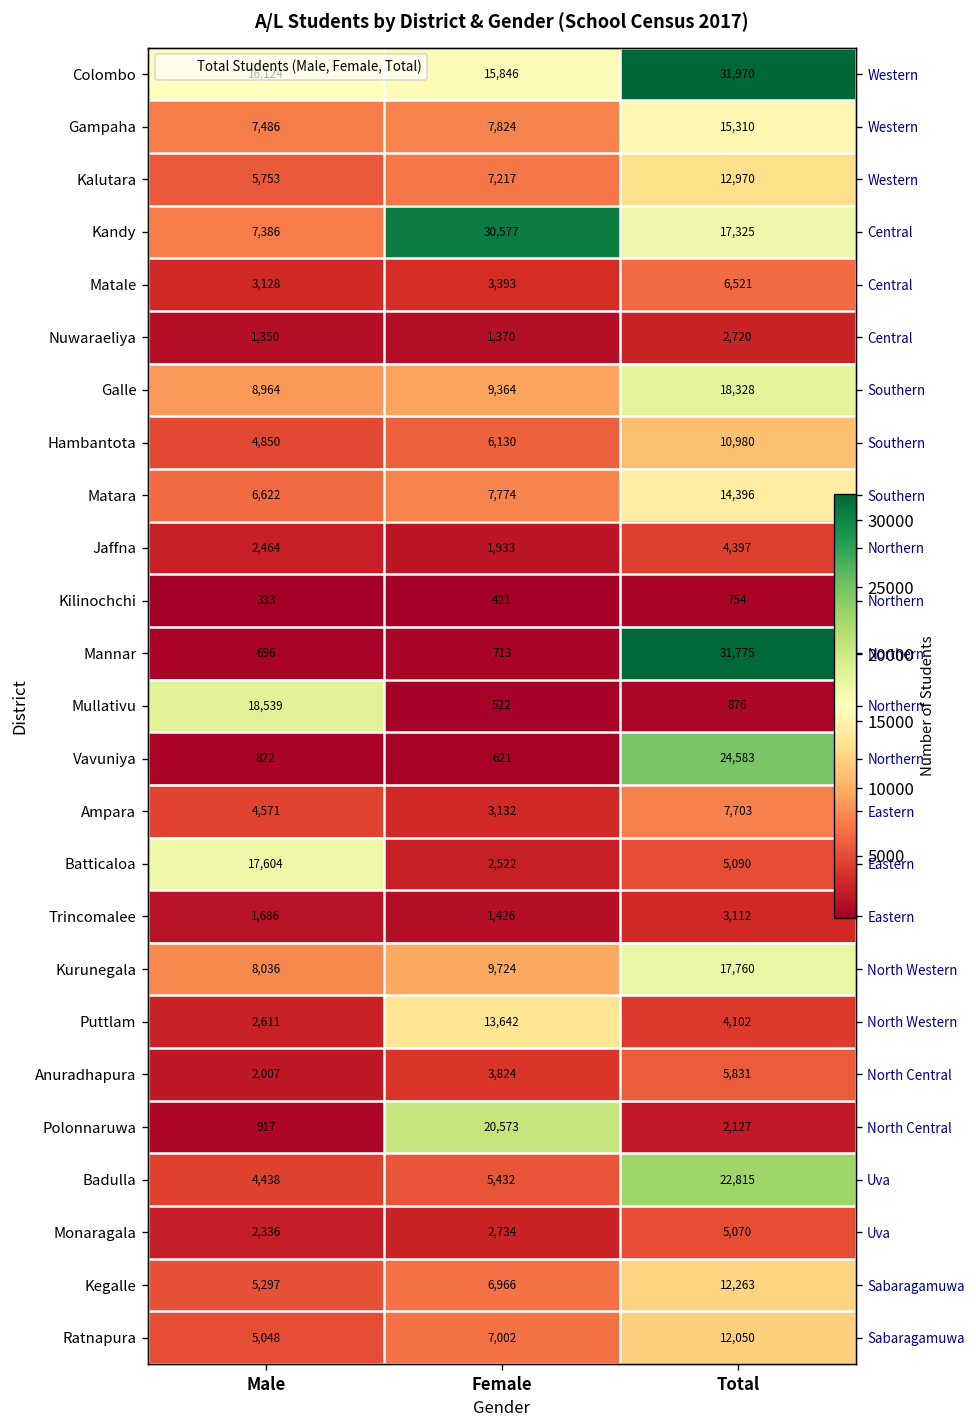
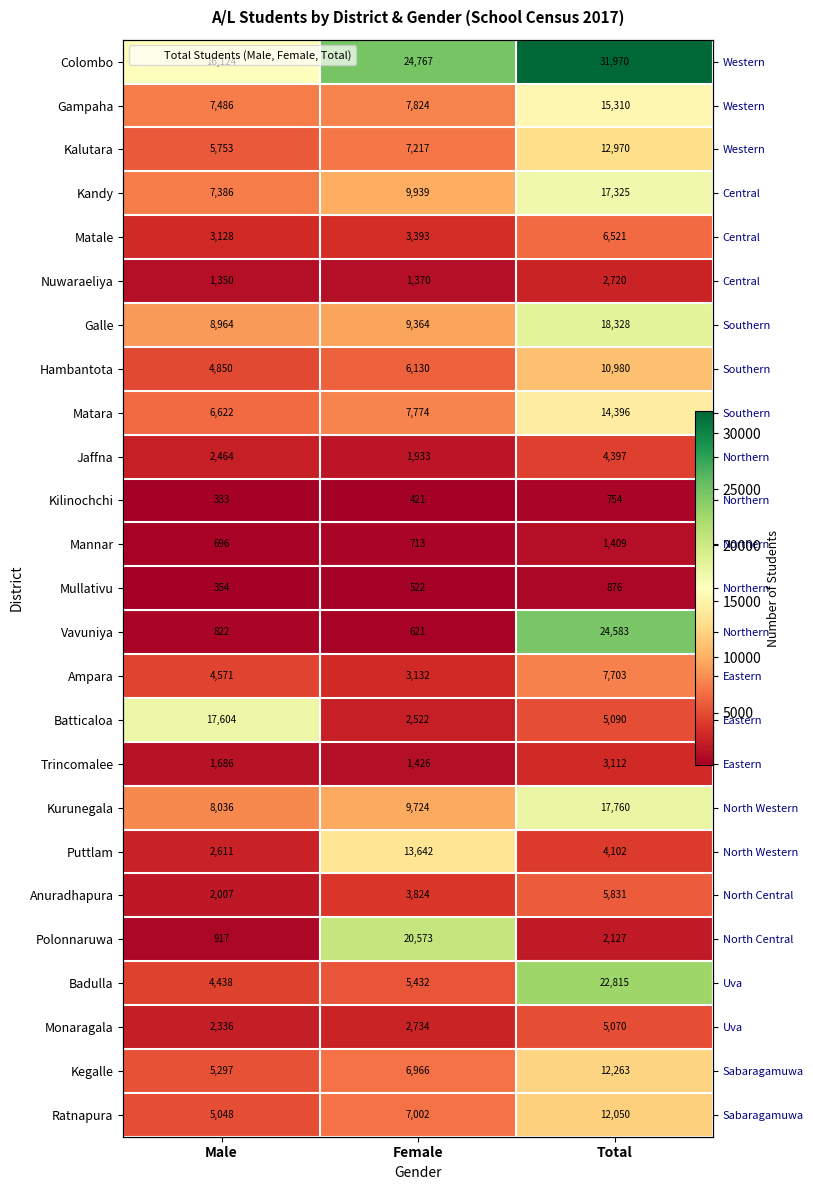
Colombo, Female: 15,846 -> 24,767
Kandy, Female: 30,577 -> 9,939
Mannar, Total: 31,775 -> 1,409
Mullativu, Male: 18,539 -> 354
